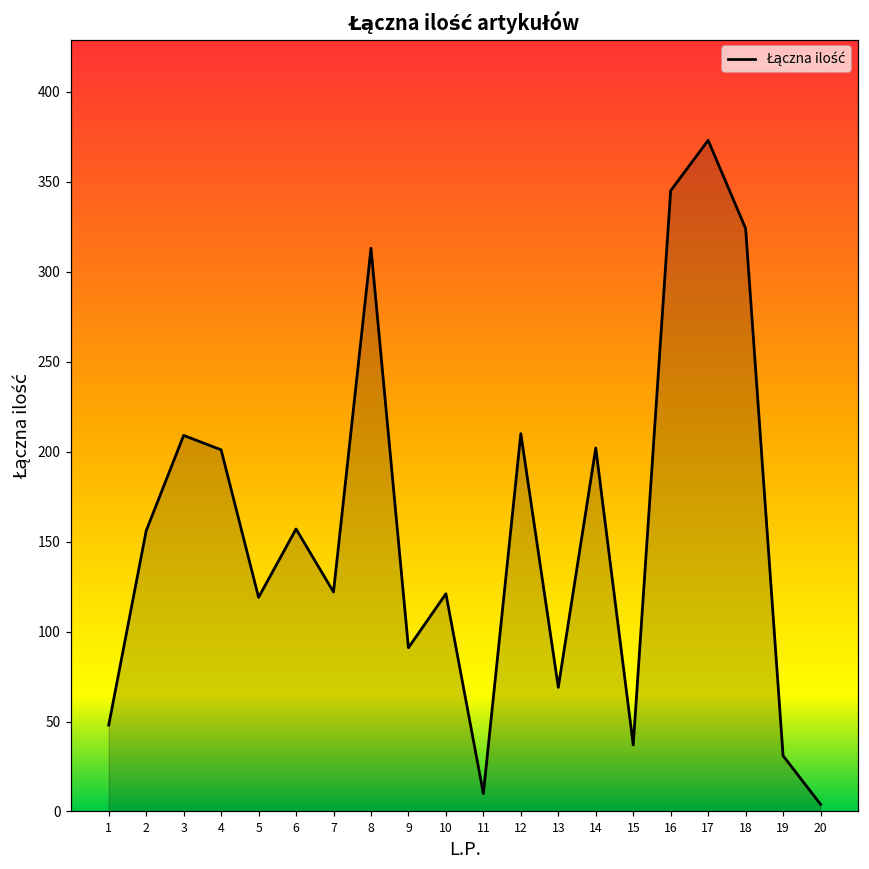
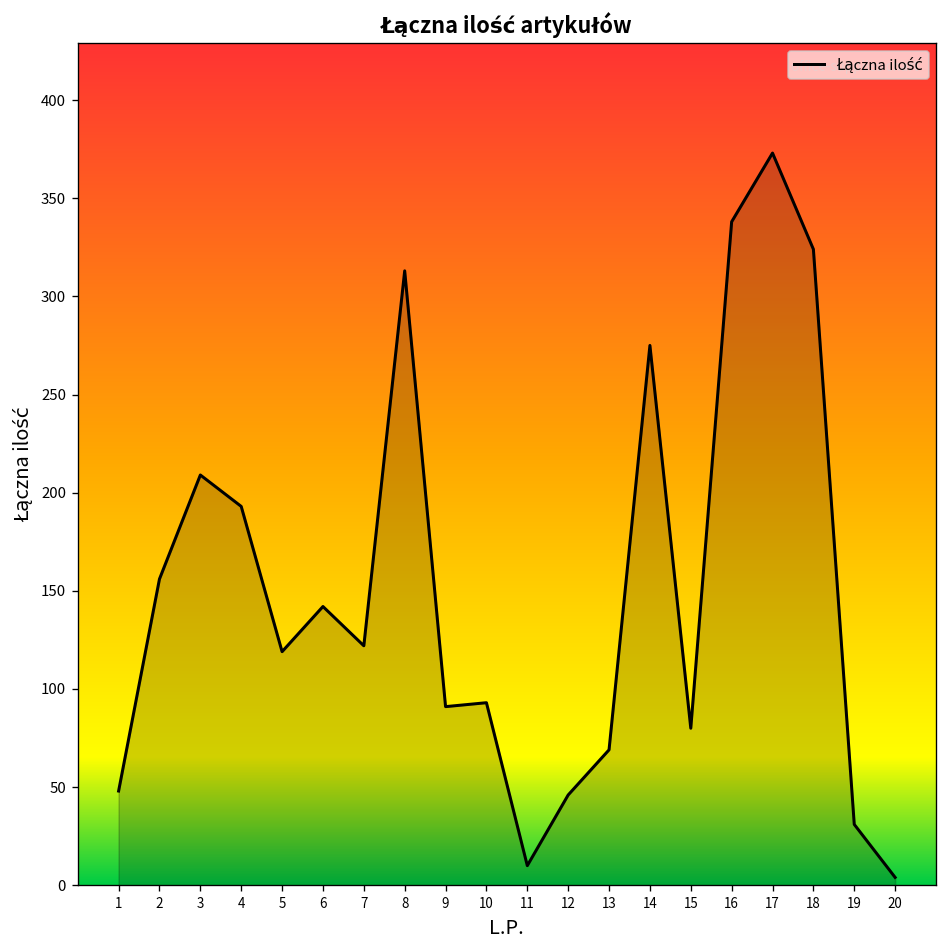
4: 201 -> 193
6: 157 -> 142
10: 121 -> 93
12: 210 -> 46
14: 202 -> 275
15: 37 -> 80
16: 345 -> 338
